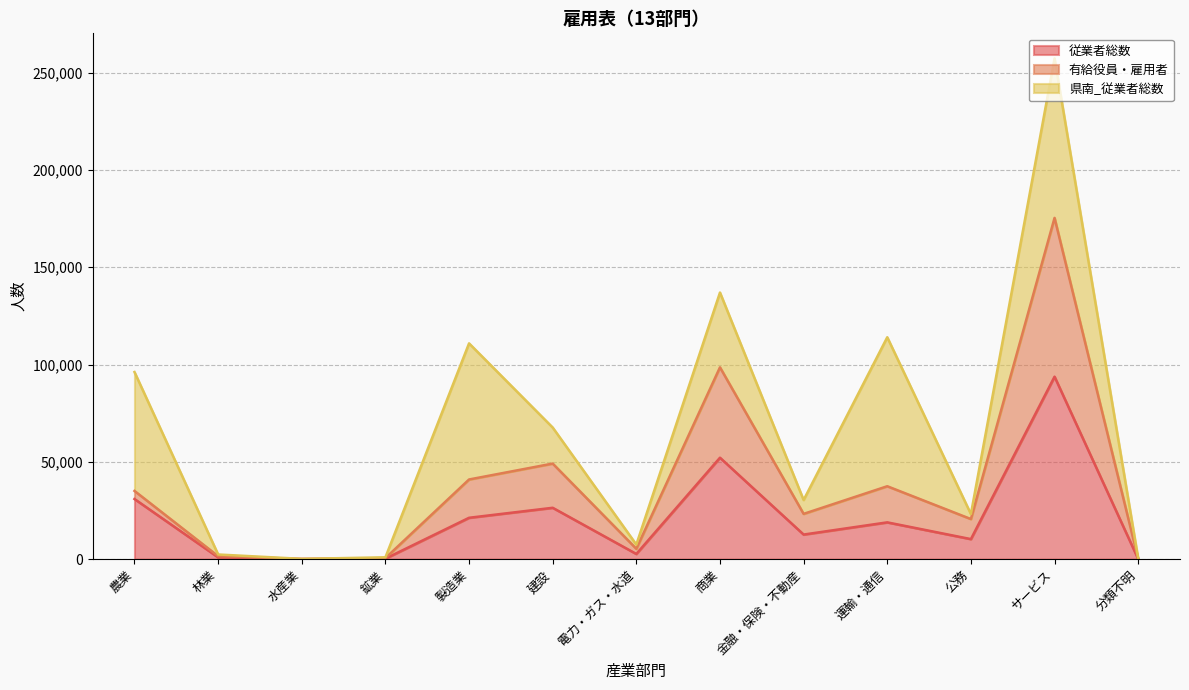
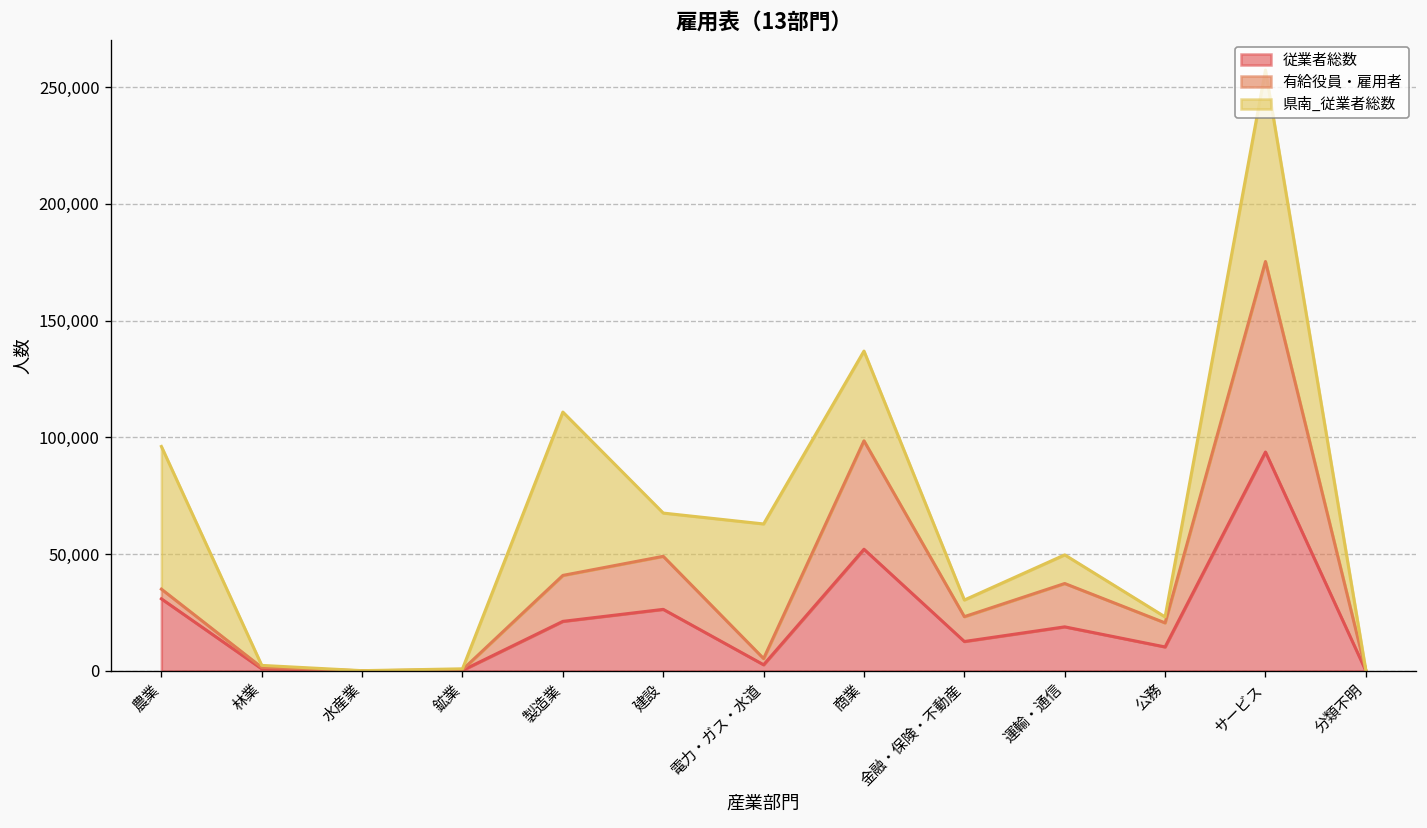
県南_従業者総数, 電力・ガス・水道: 2,000 -> 58,000
県南_従業者総数, 運輸・通信: 77,000 -> 12,000
